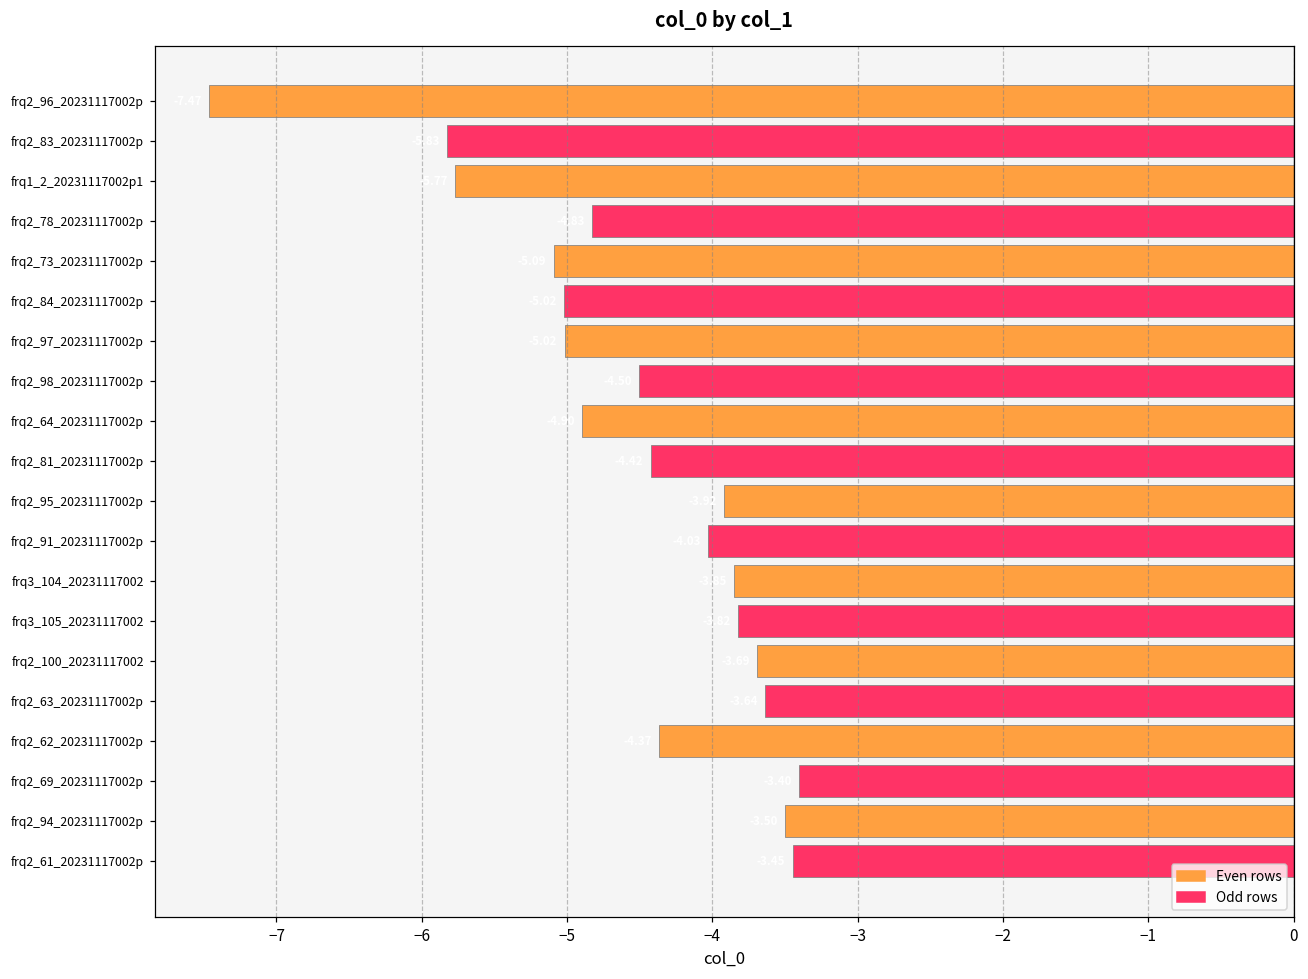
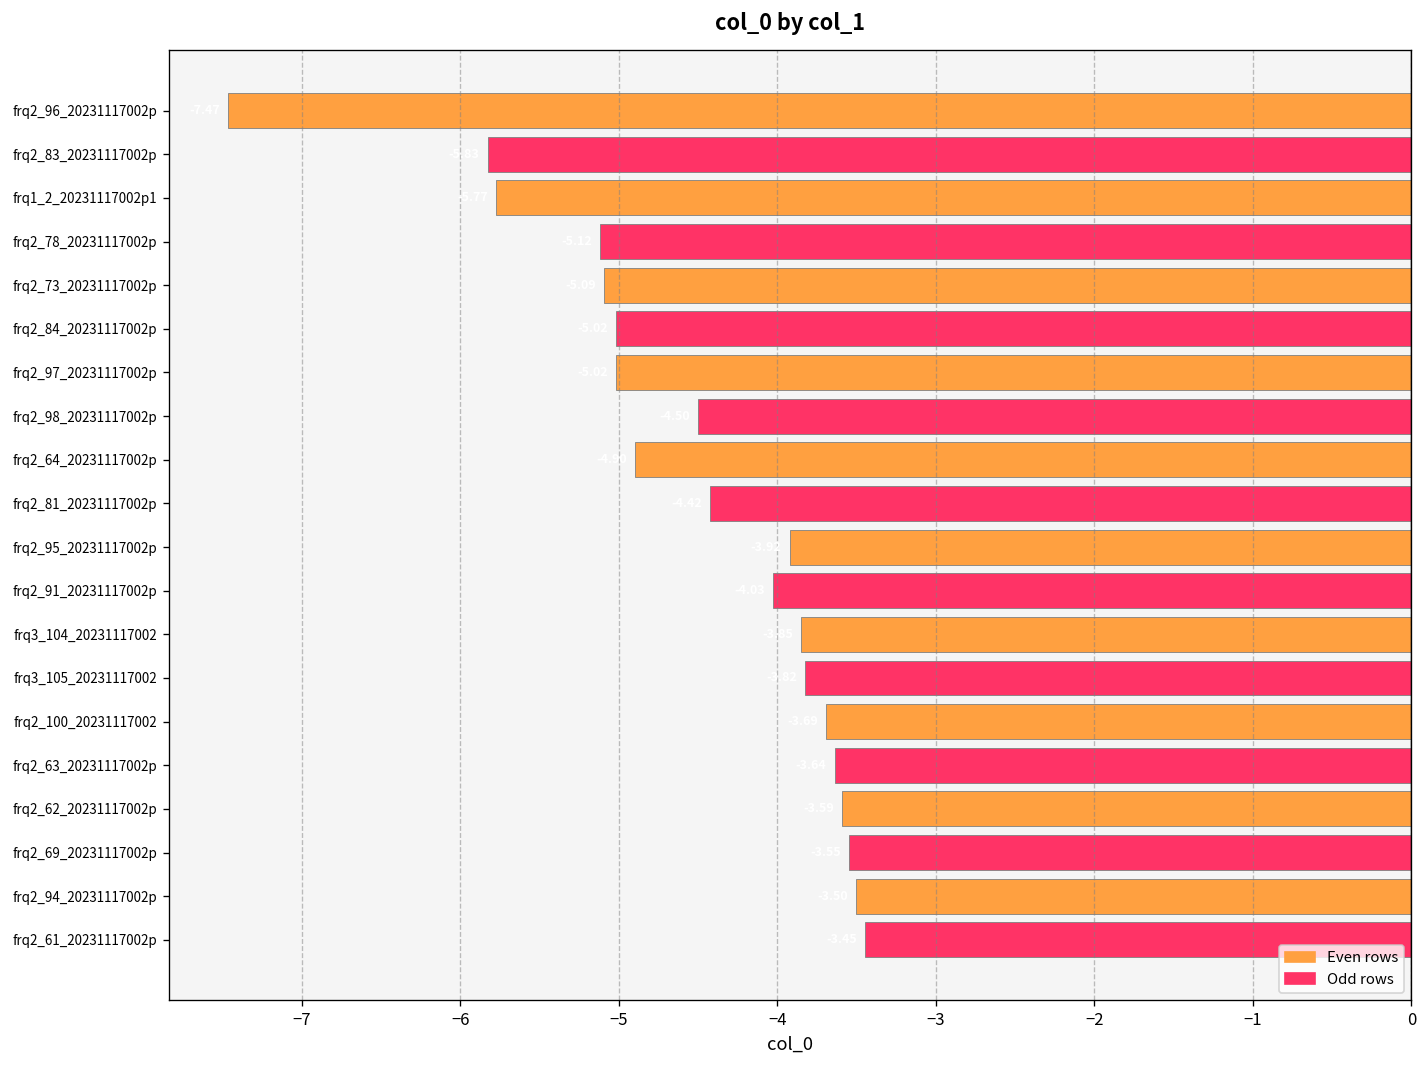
frq2_78_20231117002p: -4.83 -> -5.12
frq2_62_20231117002p: -4.37 -> -3.59
frq2_69_20231117002p: -3.40 -> -3.55
